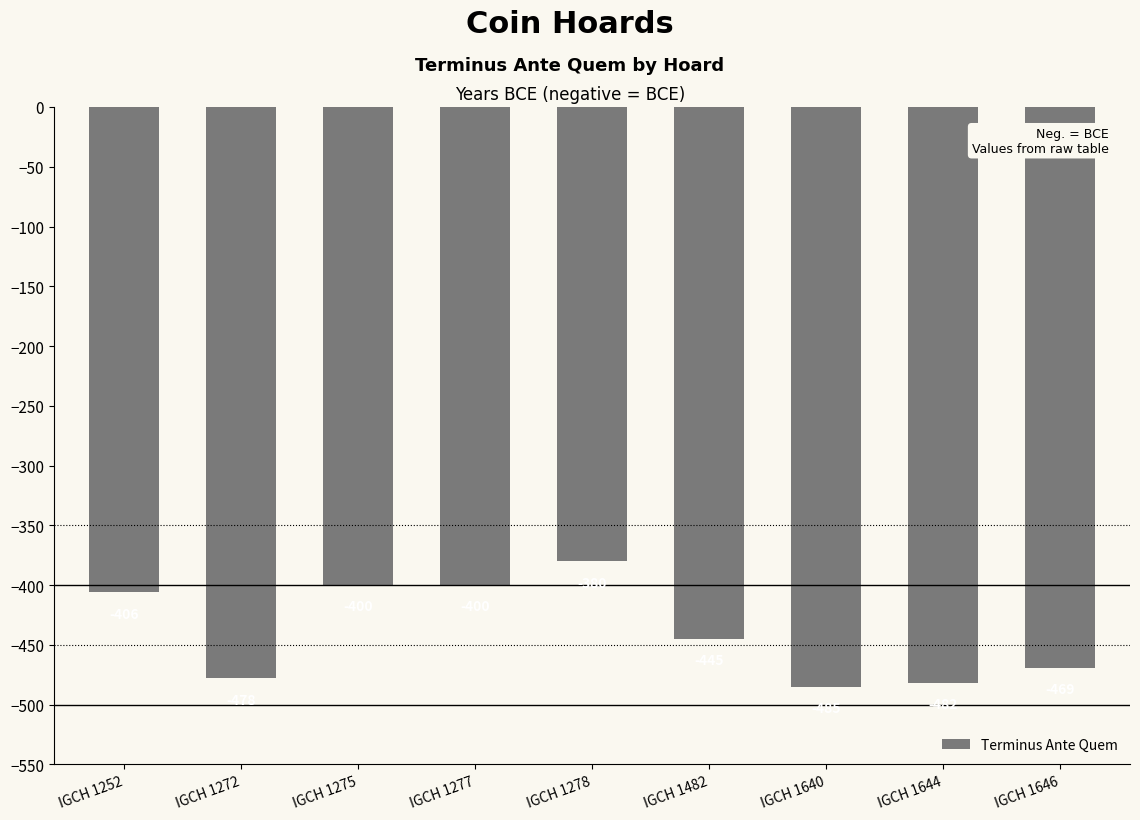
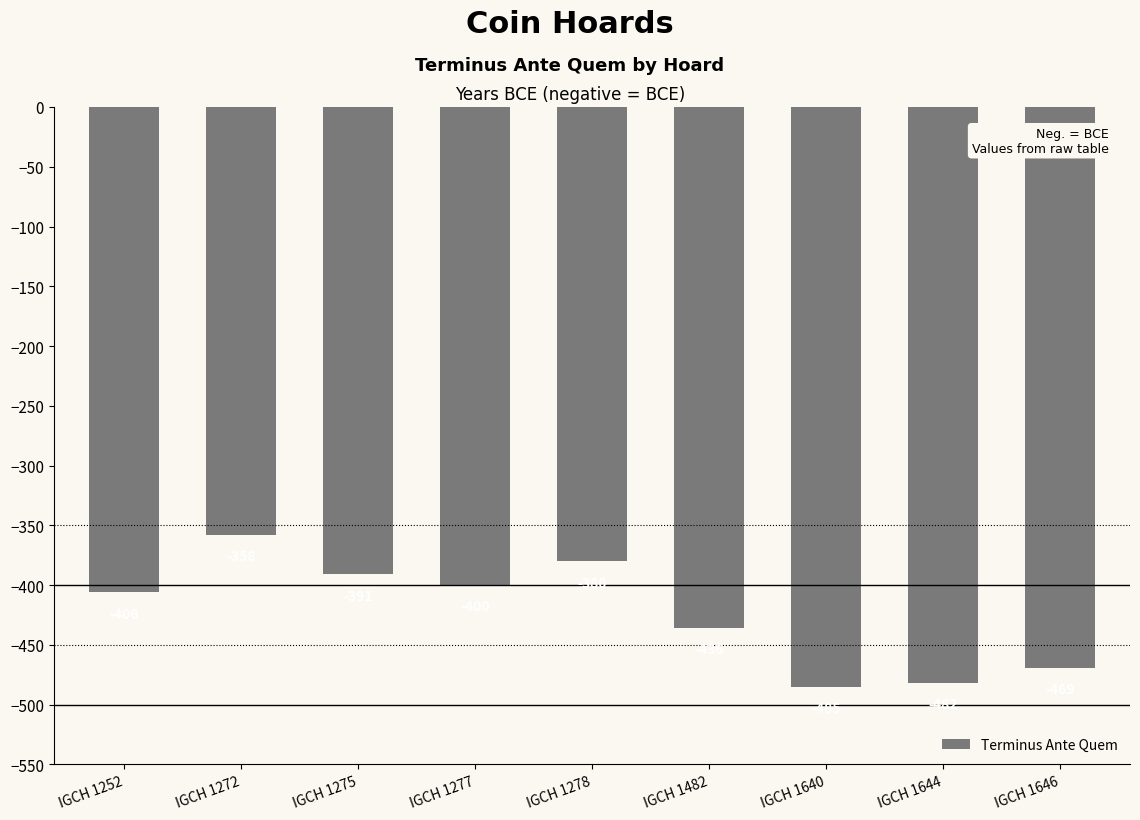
IGCH 1272: -478 -> -358
IGCH 1275: -400 -> -391
IGCH 1482: -445 -> -436
